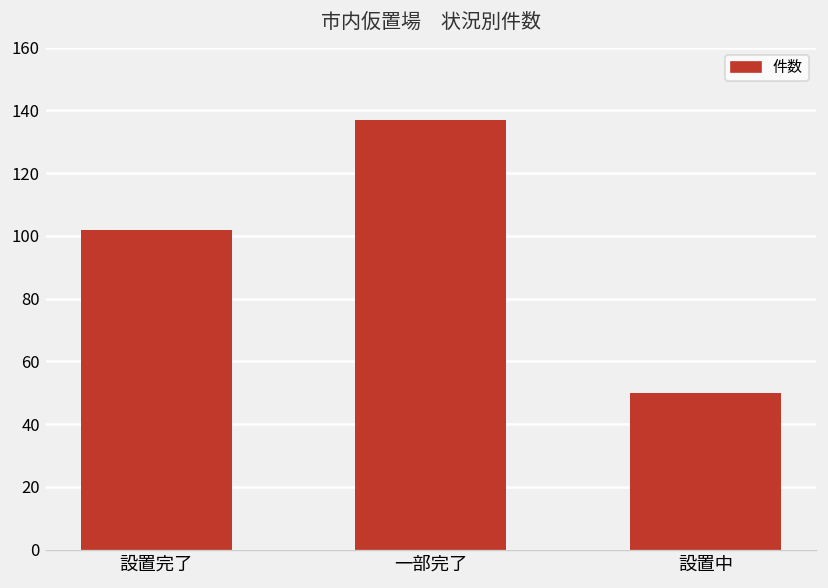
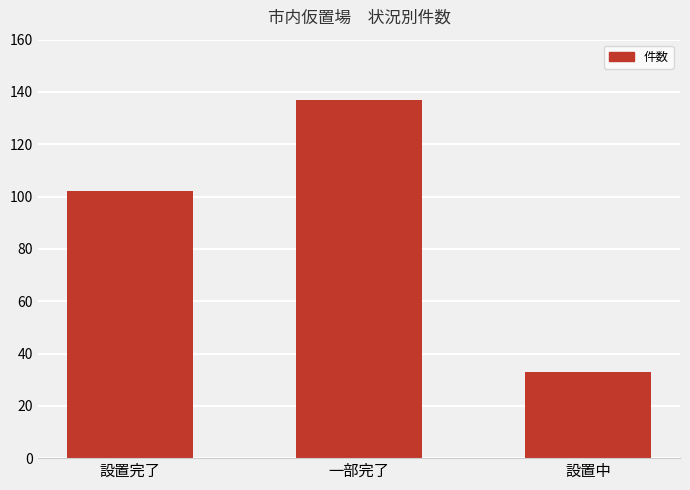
設置中: 50 -> 33
